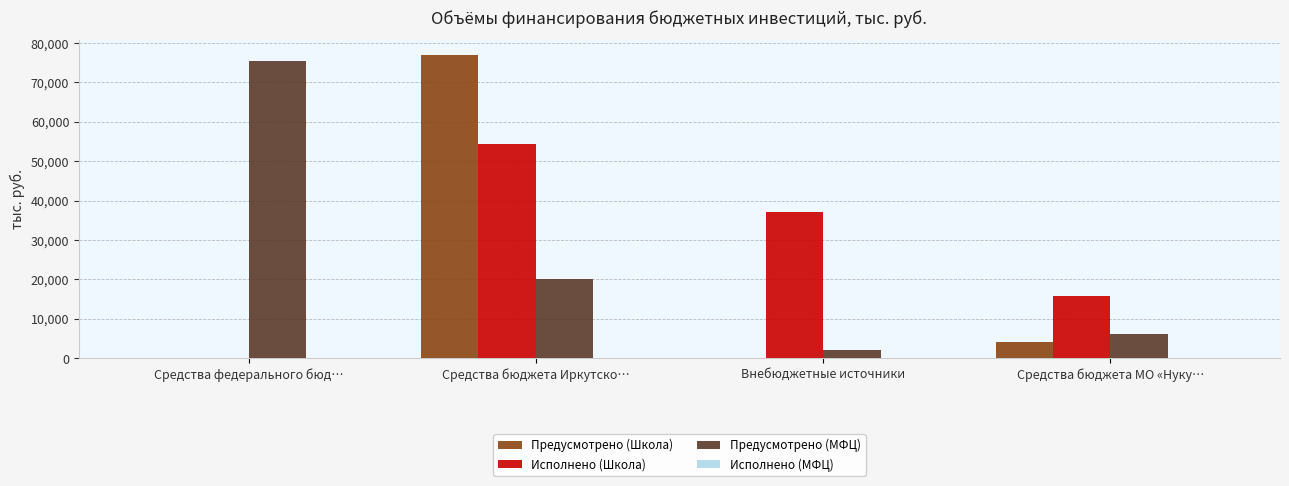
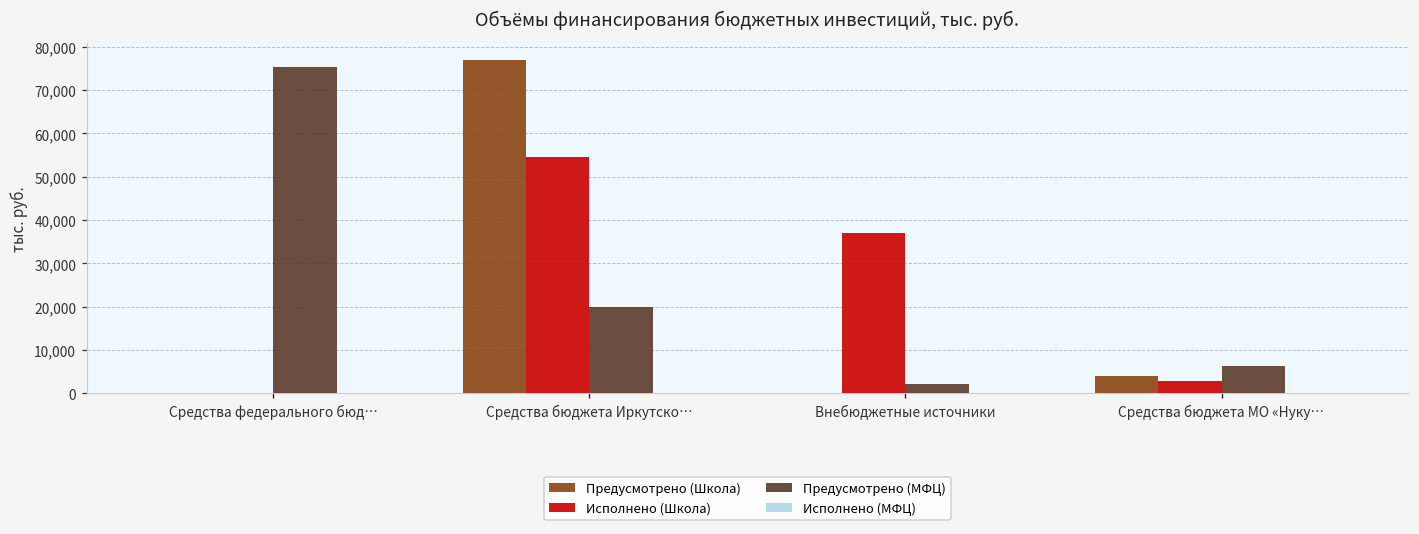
Исполнено (Школа), Средства бюджета МО «Нуку…: 16,000 -> 3,000
